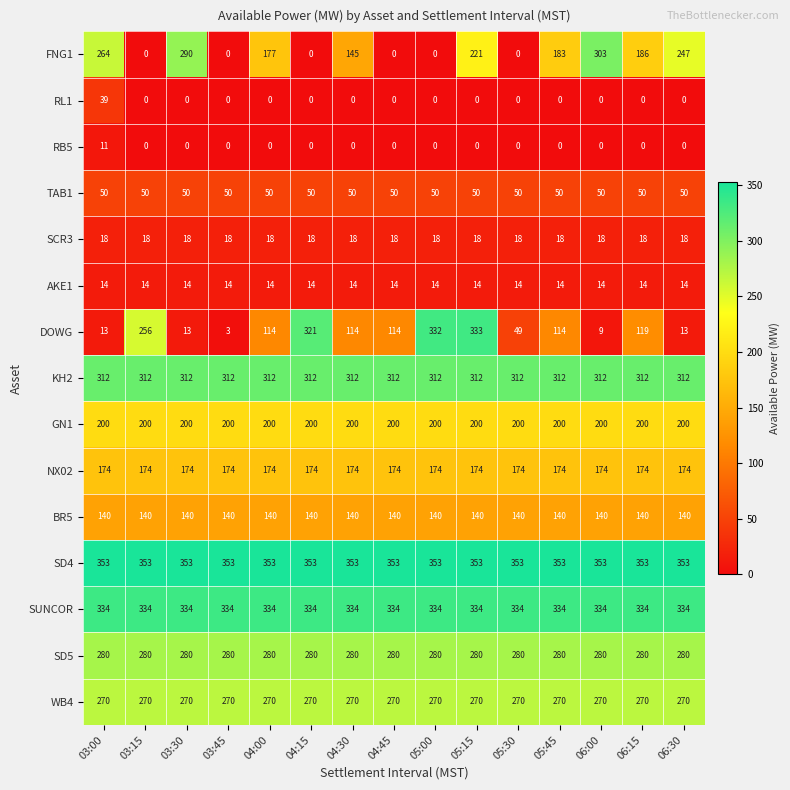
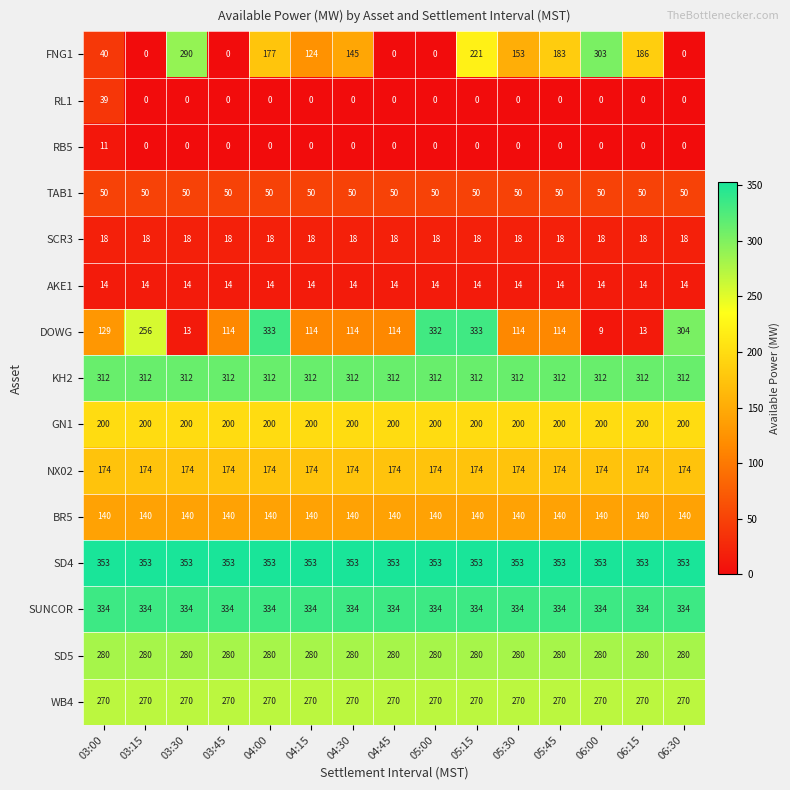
FNG1, 03:00: 264 -> 40
FNG1, 04:15: 0 -> 124
FNG1, 05:30: 0 -> 153
FNG1, 06:30: 247 -> 0
DOWG, 03:00: 13 -> 129
DOWG, 03:45: 3 -> 114
DOWG, 04:00: 114 -> 333
DOWG, 04:15: 321 -> 114
DOWG, 05:30: 49 -> 114
DOWG, 06:15: 119 -> 13
DOWG, 06:30: 13 -> 304
